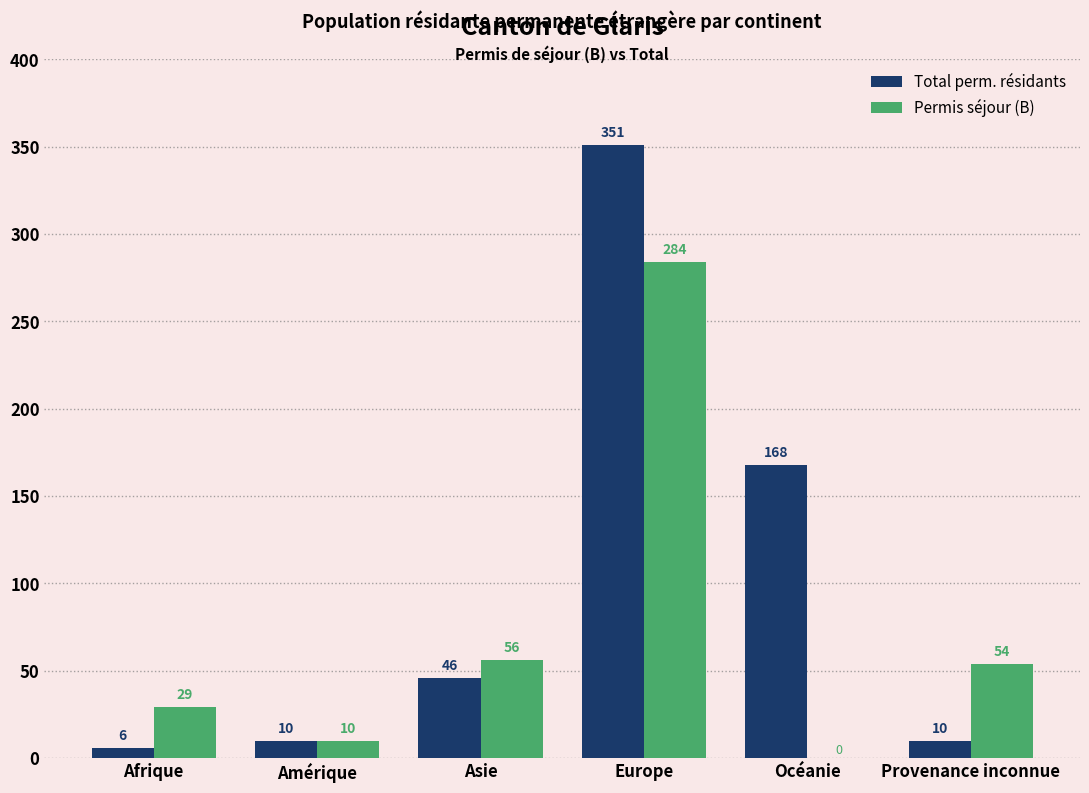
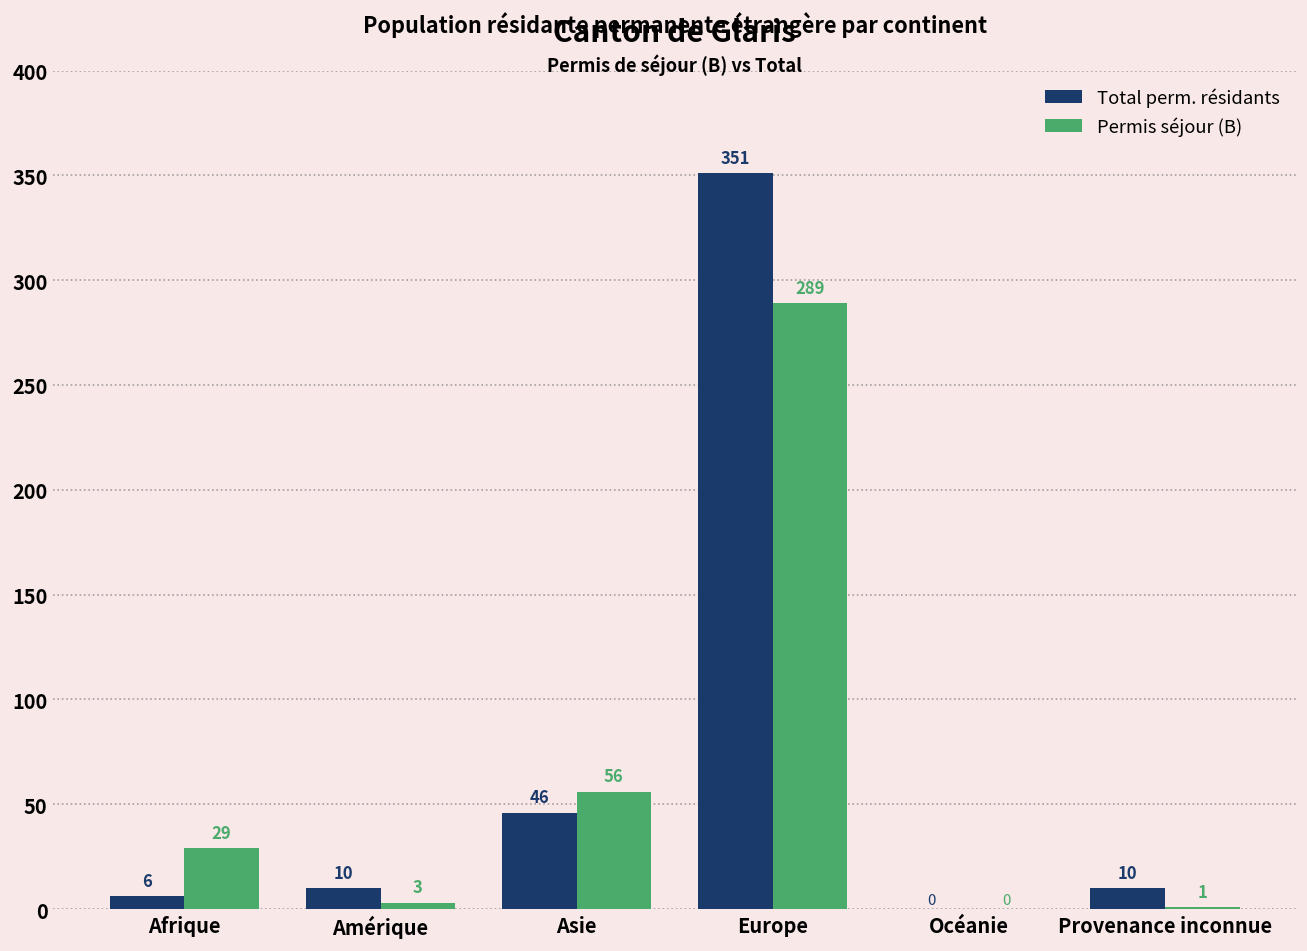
Permis séjour (B), Amérique: 10 -> 3
Permis séjour (B), Europe: 284 -> 289
Total perm. résidants, Océanie: 168 -> 0
Permis séjour (B), Provenance inconnue: 54 -> 1
